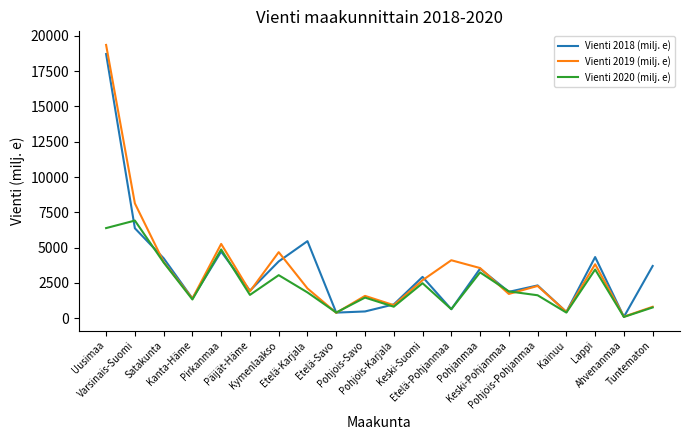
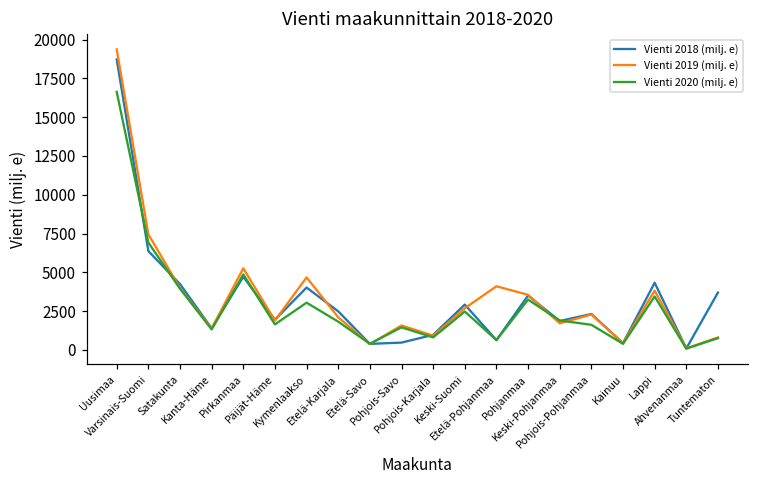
Vienti 2020 (milj. e), Uusimaa: 6400 -> 16600
Vienti 2019 (milj. e), Varsinais-Suomi: 8100 -> 7500
Vienti 2018 (milj. e), Etelä-Karjala: 5500 -> 2500
